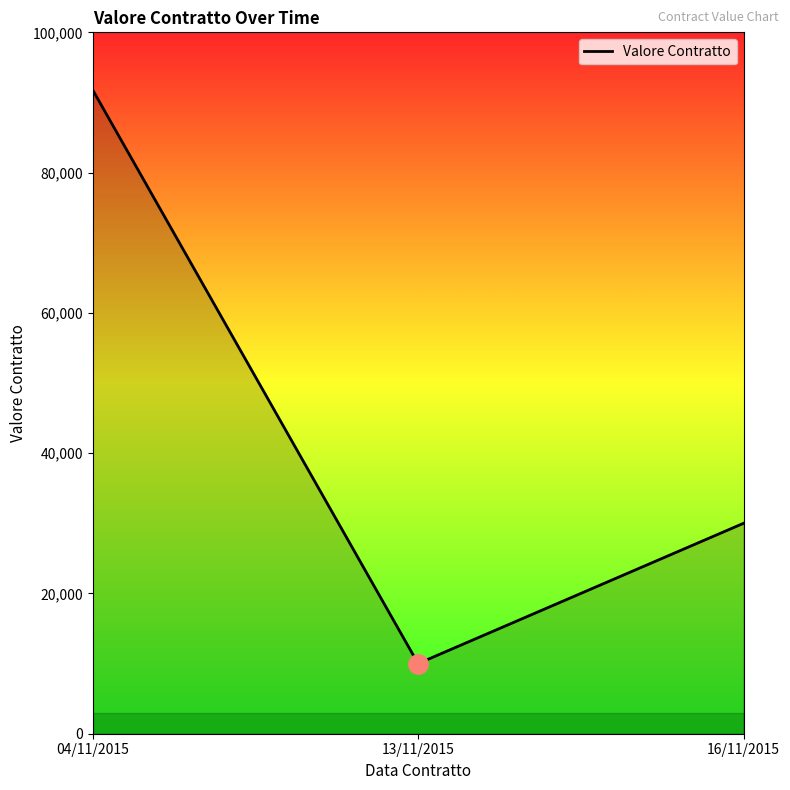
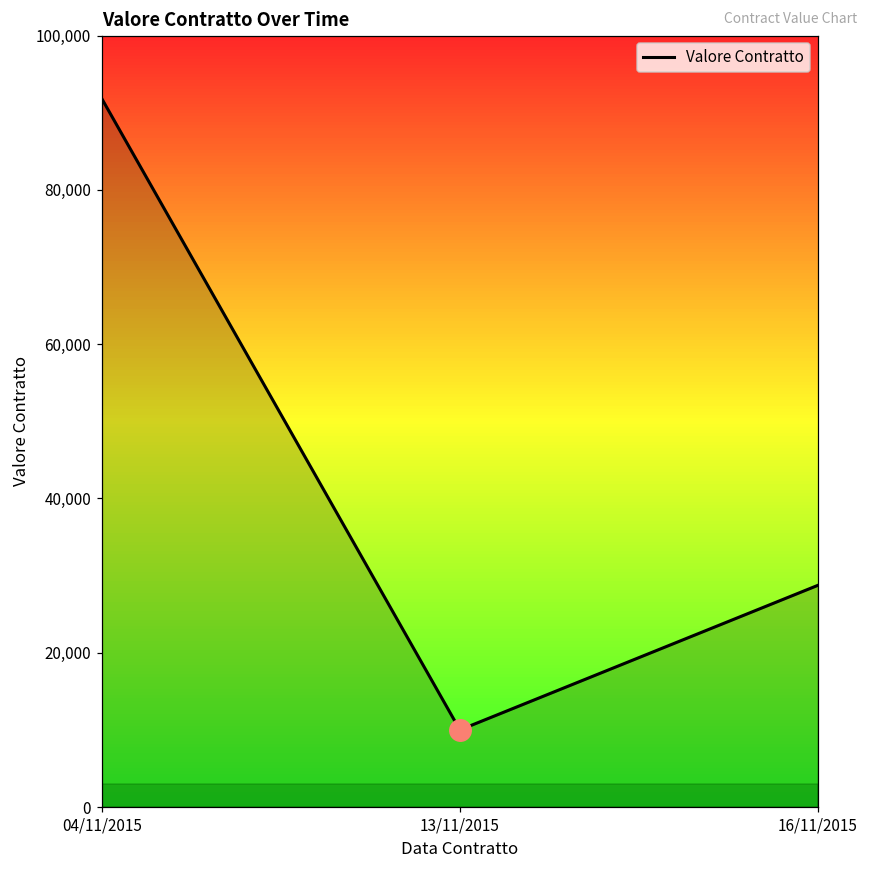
Valore Contratto, 16/11/2015: 30,000 -> 29,000
